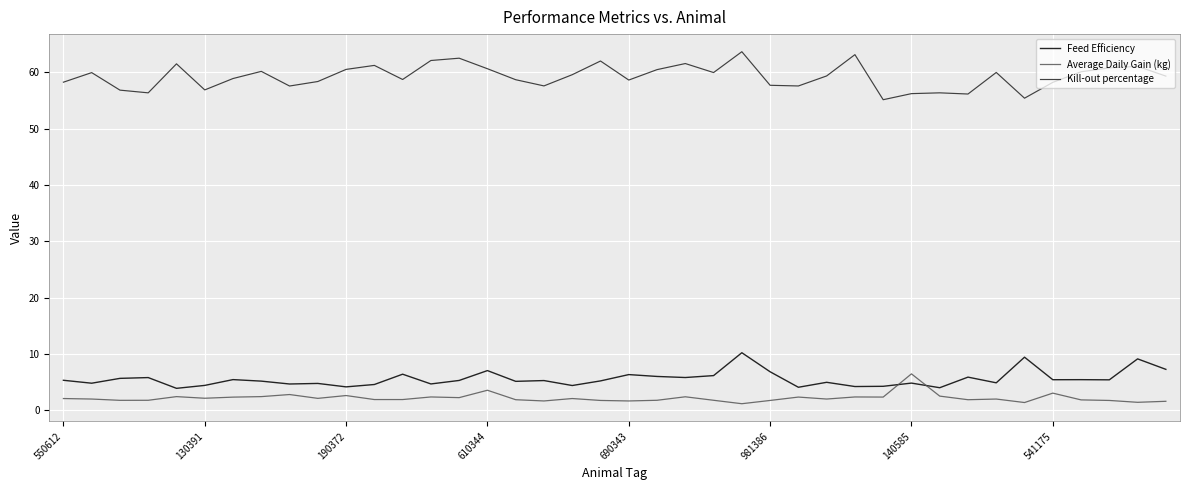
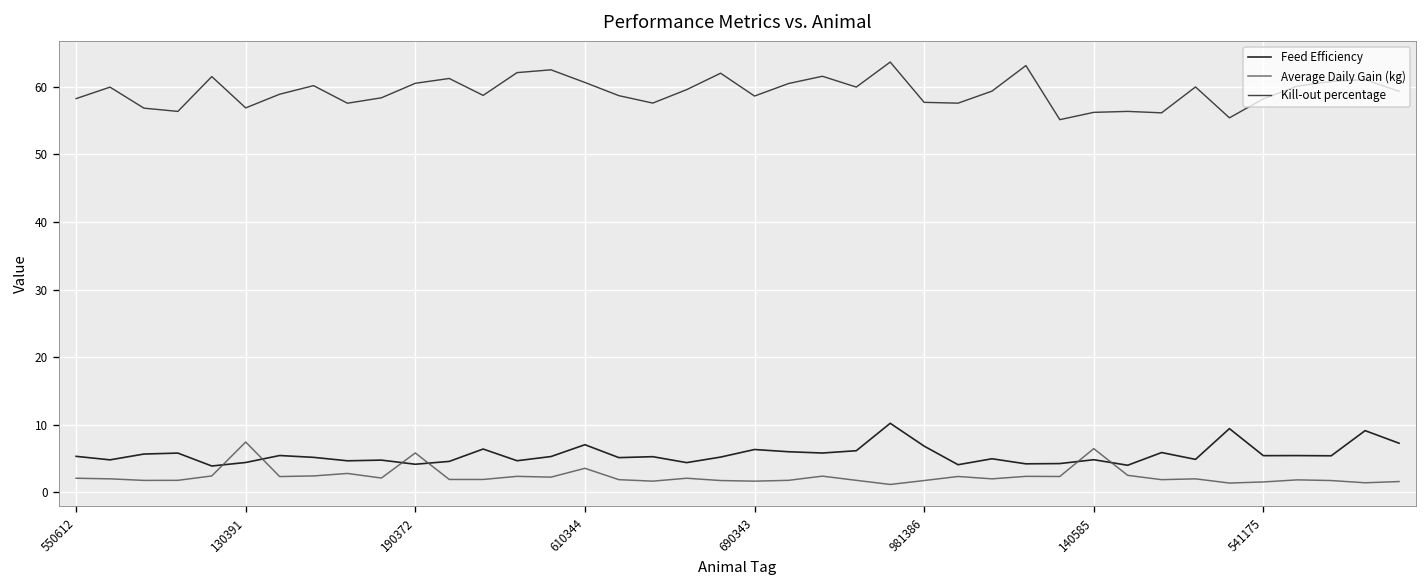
Average Daily Gain (kg), 130391: 2 -> 7
Average Daily Gain (kg), 190372: 3 -> 6
Average Daily Gain (kg), 541175: 3 -> 2
